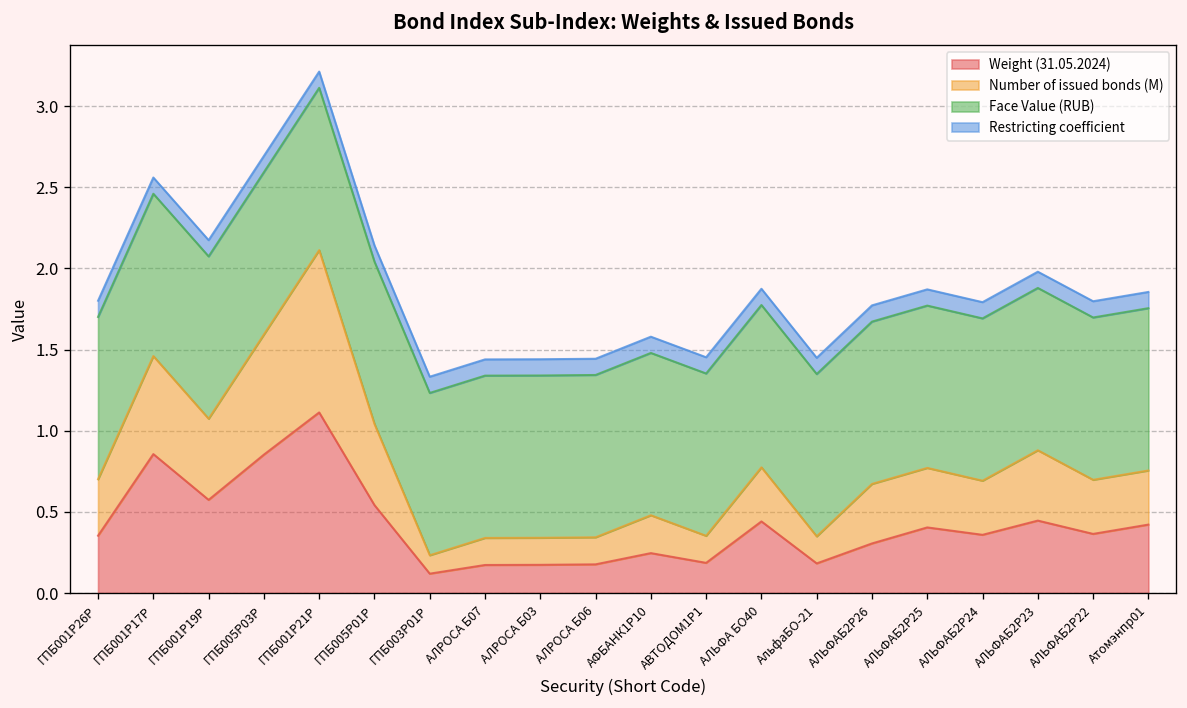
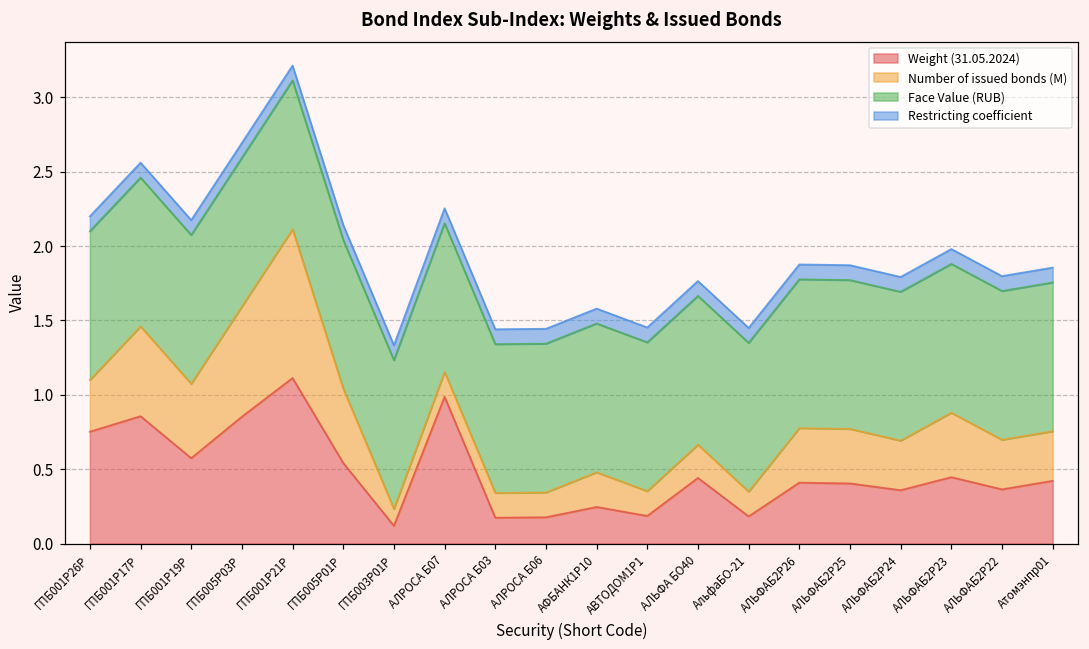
Weight (31.05.2024), ГПБ001P26P: 0.35 -> 0.75
Weight (31.05.2024), АЛРОСА Б07: 0.17 -> 0.99
Number of issued bonds (M), АЛЬФА БО40: 0.33 -> 0.22
Weight (31.05.2024), АЛЬФАБ2Р26: 0.31 -> 0.41
